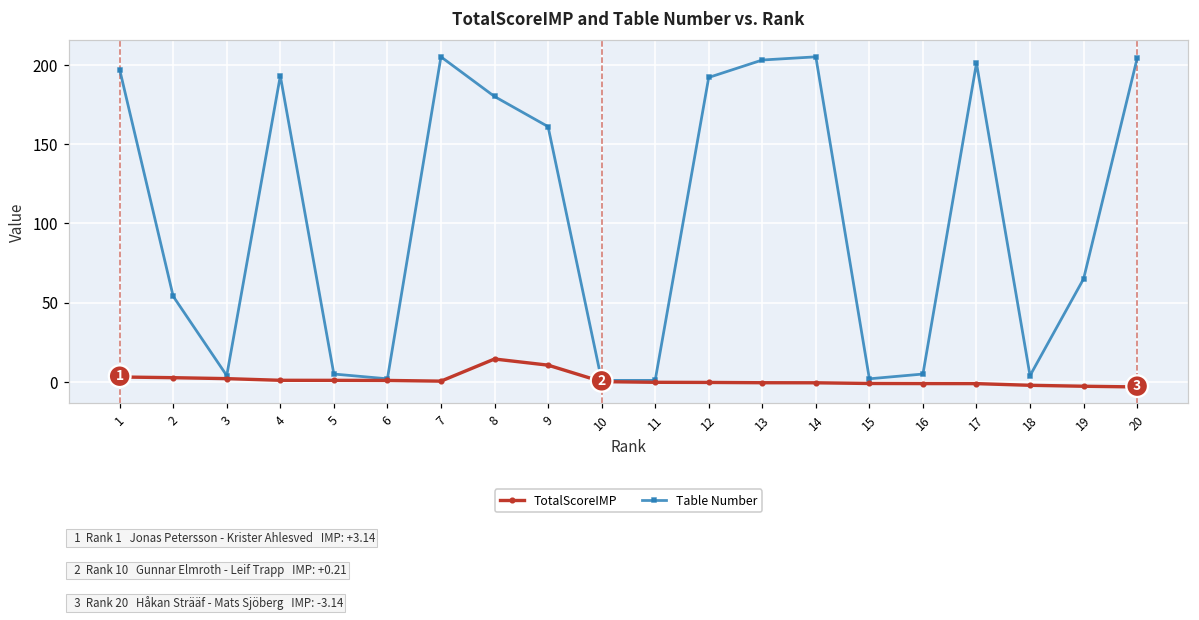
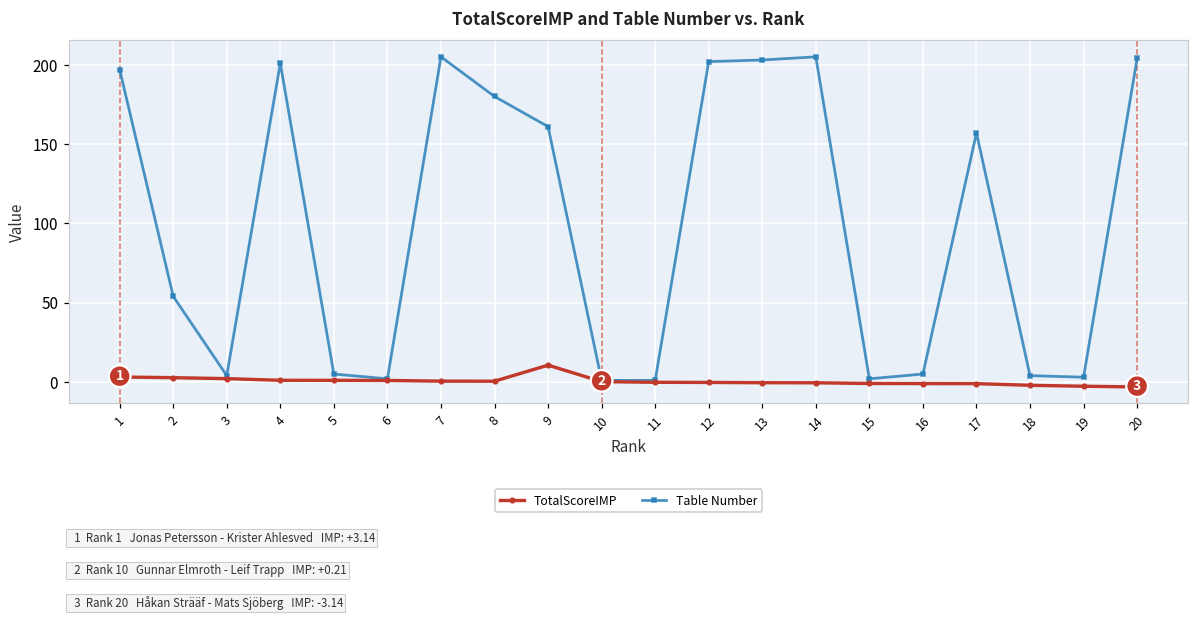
Table Number, 4: 193 -> 201
TotalScoreIMP, 8: 14 -> 0
Table Number, 12: 192 -> 202
Table Number, 17: 201 -> 157
Table Number, 19: 65 -> 3
